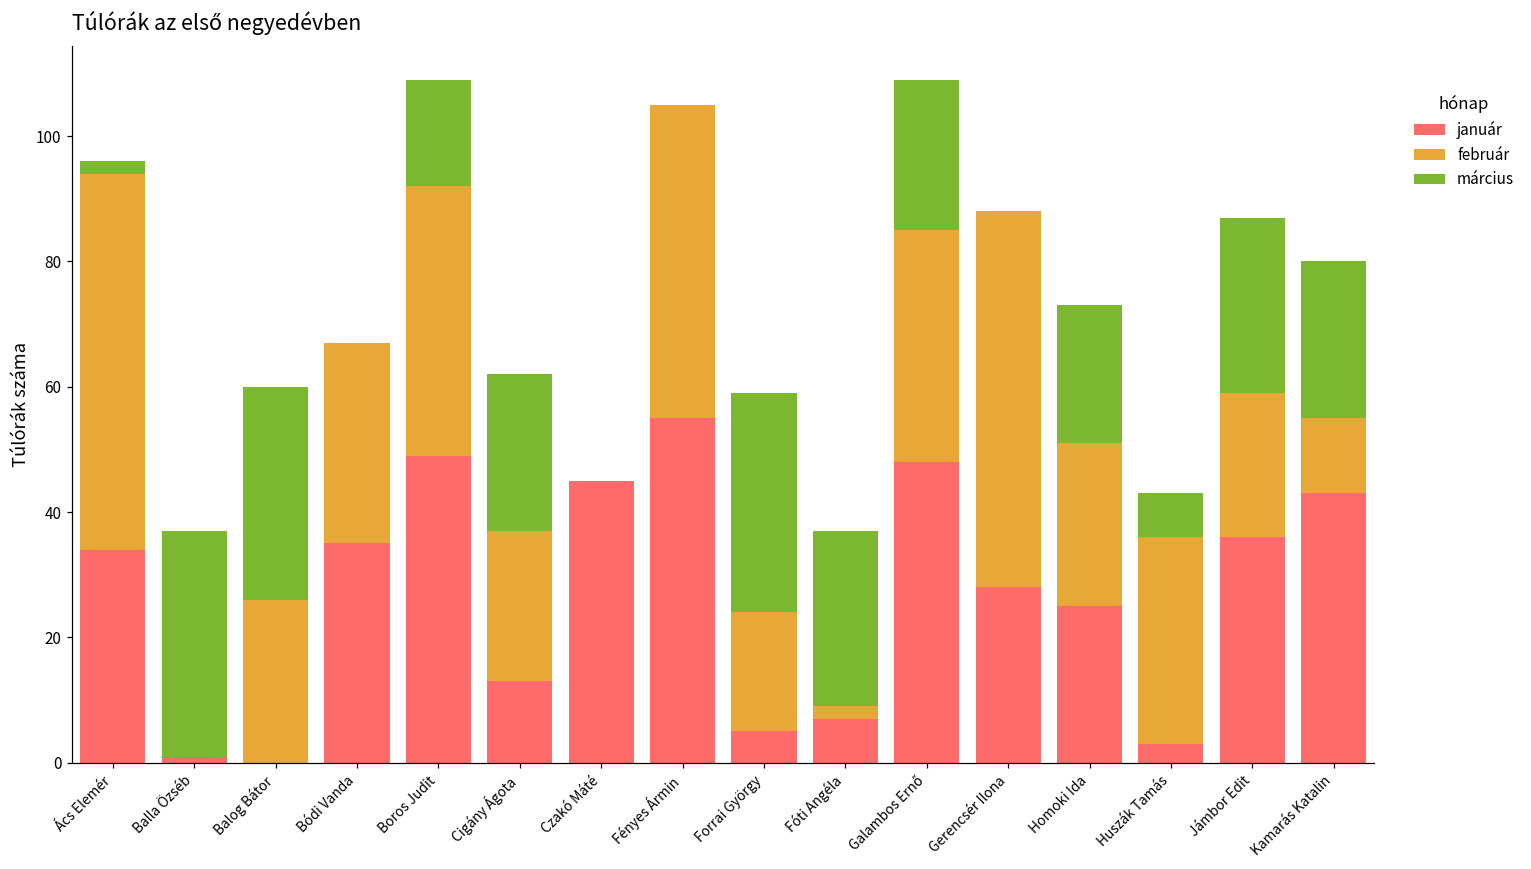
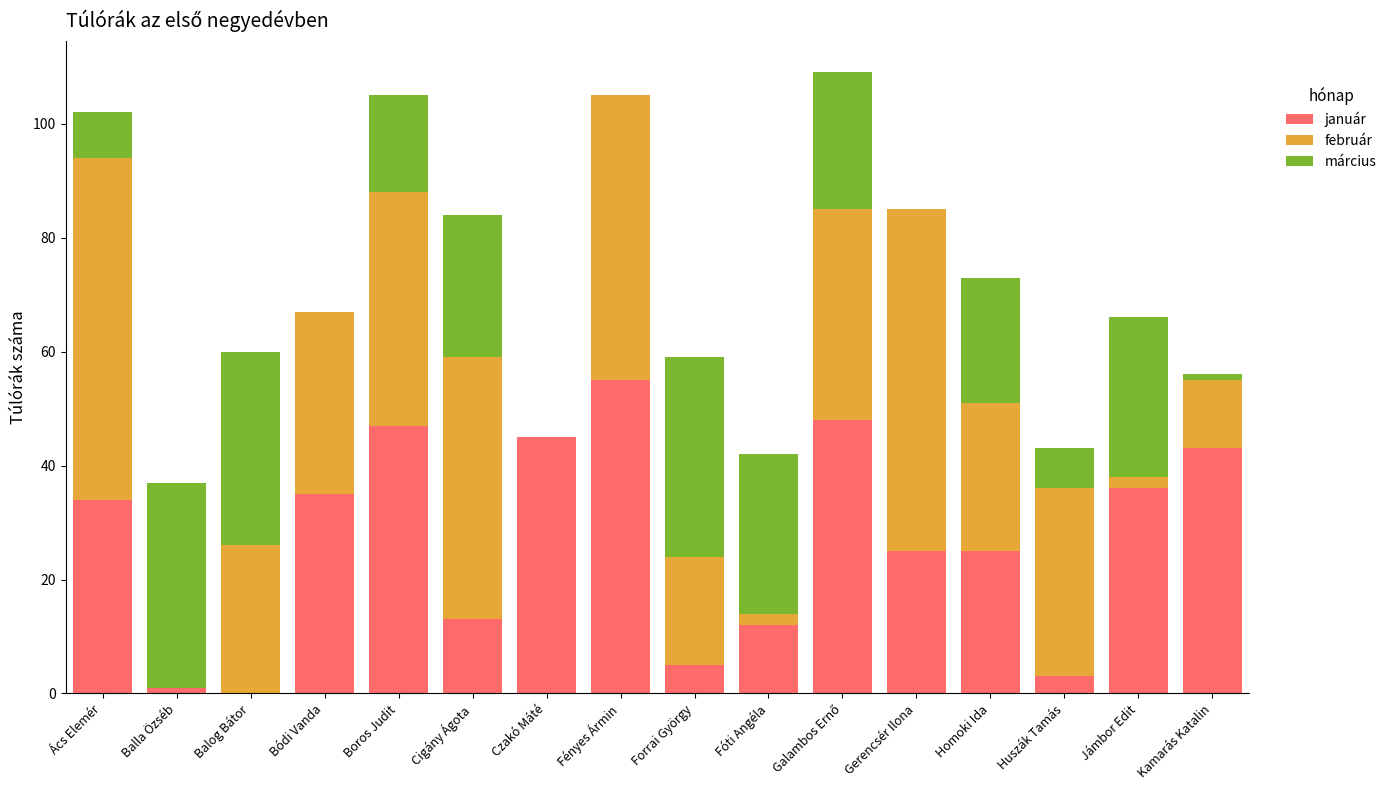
március, Ács Elemér: 2 -> 8
január, Boros Judit: 49 -> 47
február, Boros Judit: 43 -> 41
február, Cigány Ágota: 24 -> 46
január, Fóti Angéla: 7 -> 12
január, Gerencsér Ilona: 28 -> 25
február, Jámbor Edit: 23 -> 2
március, Kamarás Katalin: 25 -> 1
